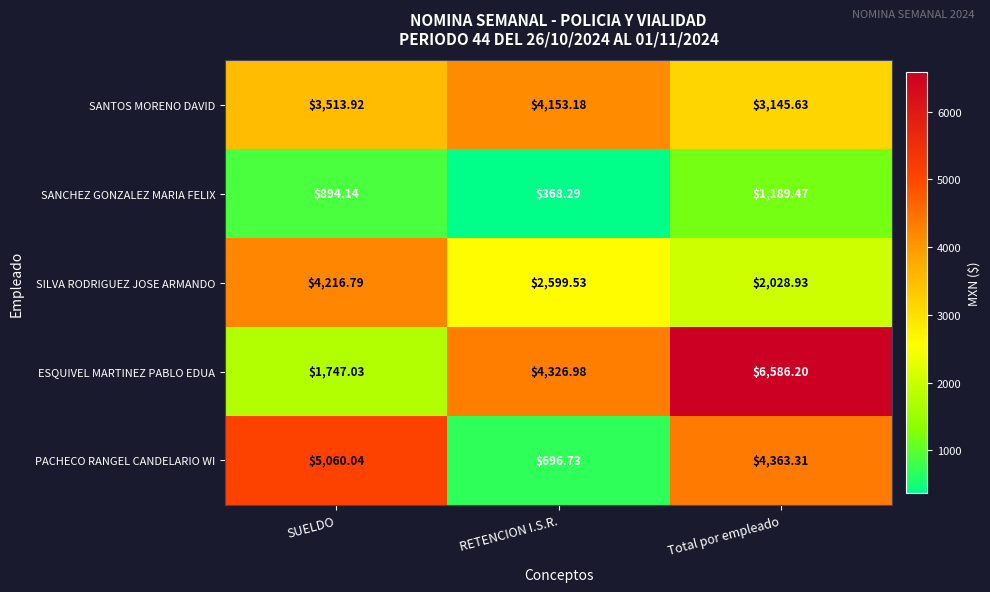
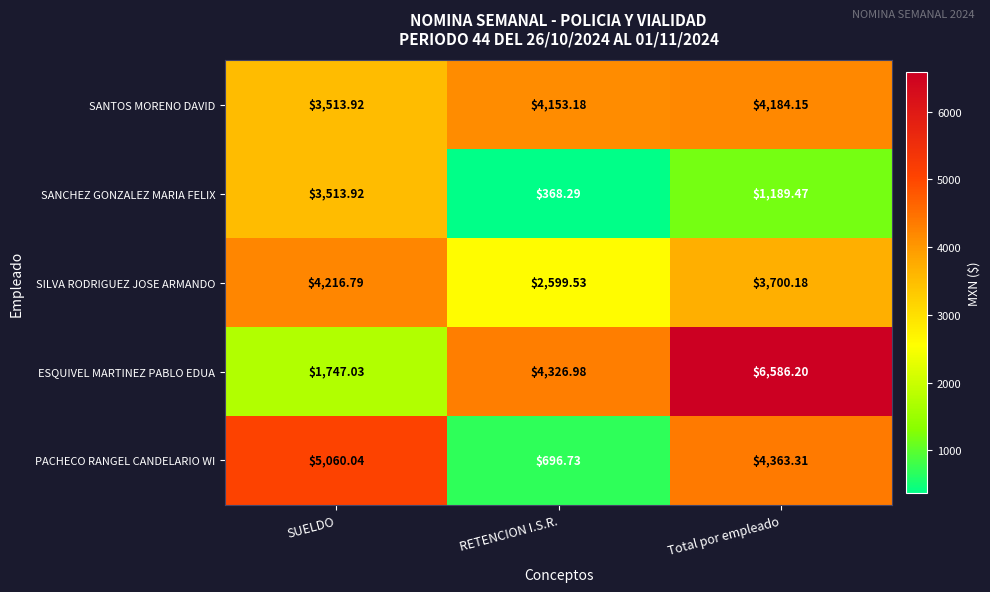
SANTOS MORENO DAVID, Total por empleado: $3,145.63 -> $4,184.15
SANCHEZ GONZALEZ MARIA FELIX, SUELDO: $894.14 -> $3,513.92
SILVA RODRIGUEZ JOSE ARMANDO, Total por empleado: $2,028.93 -> $3,700.18
